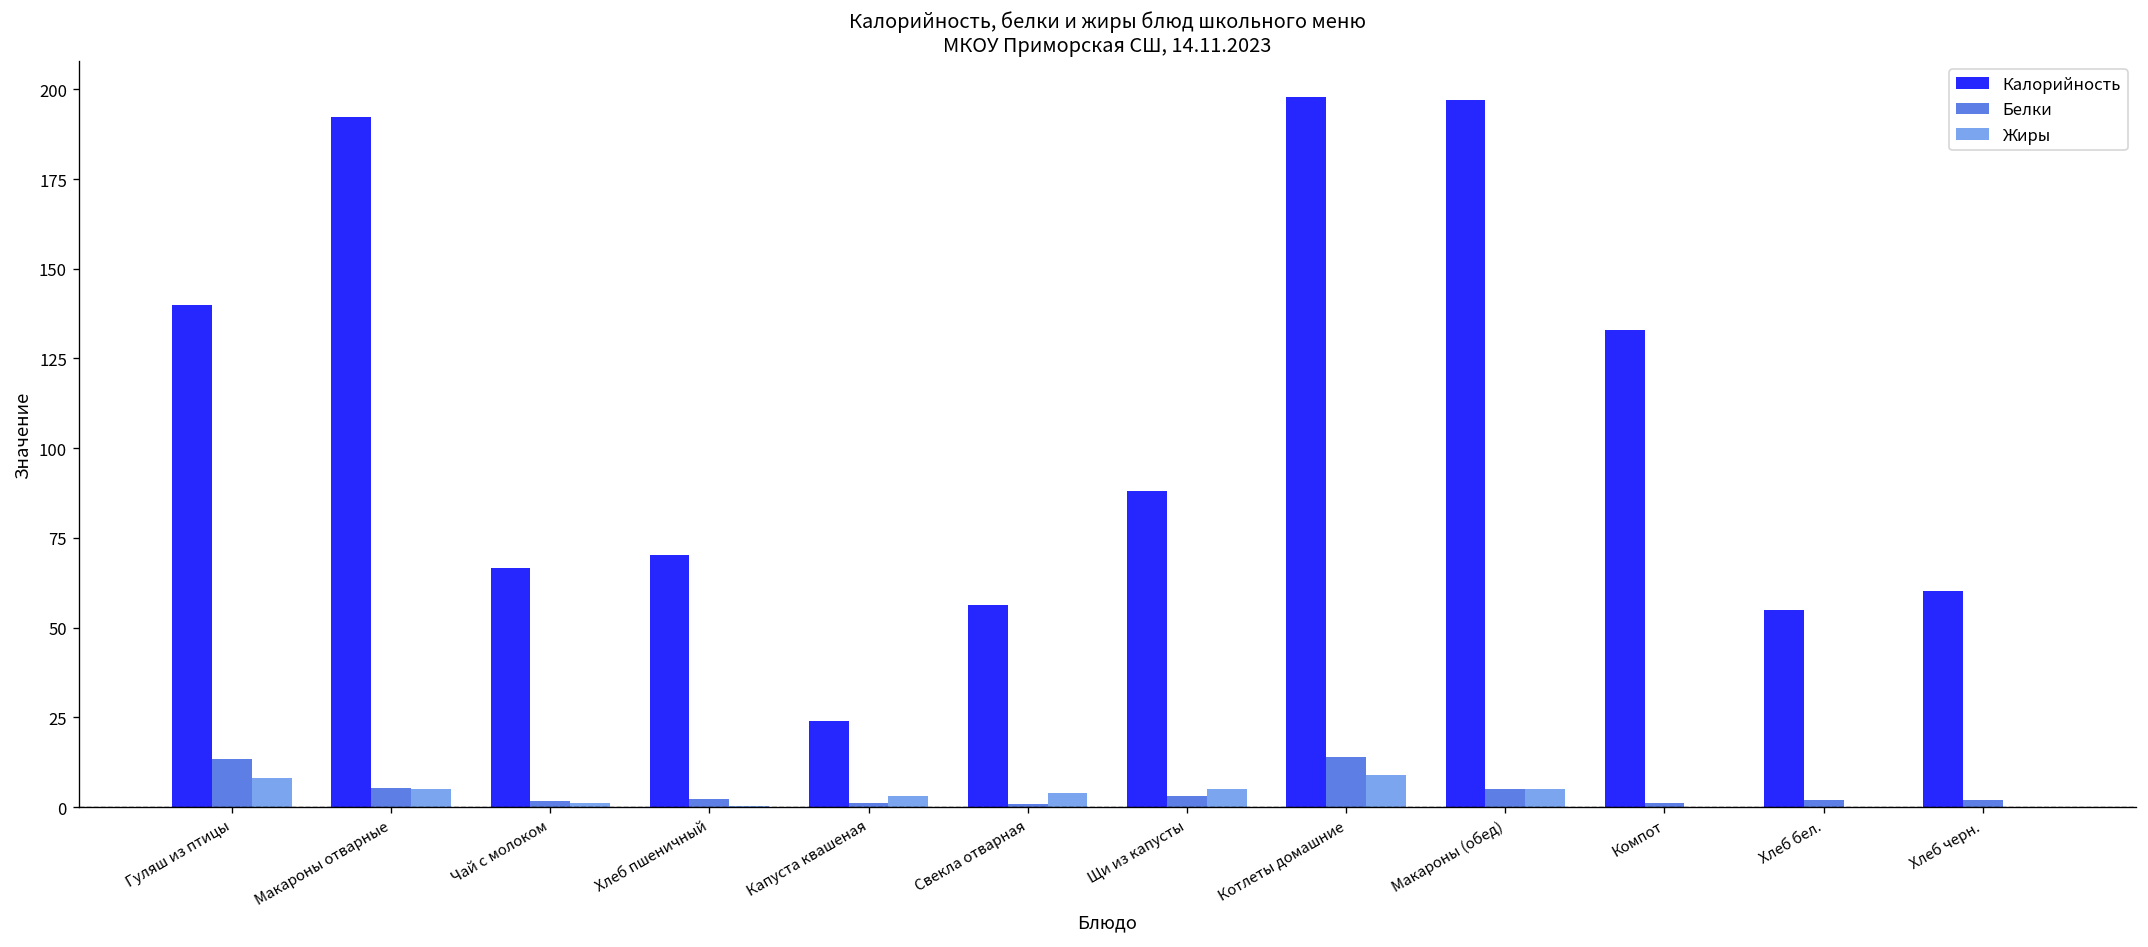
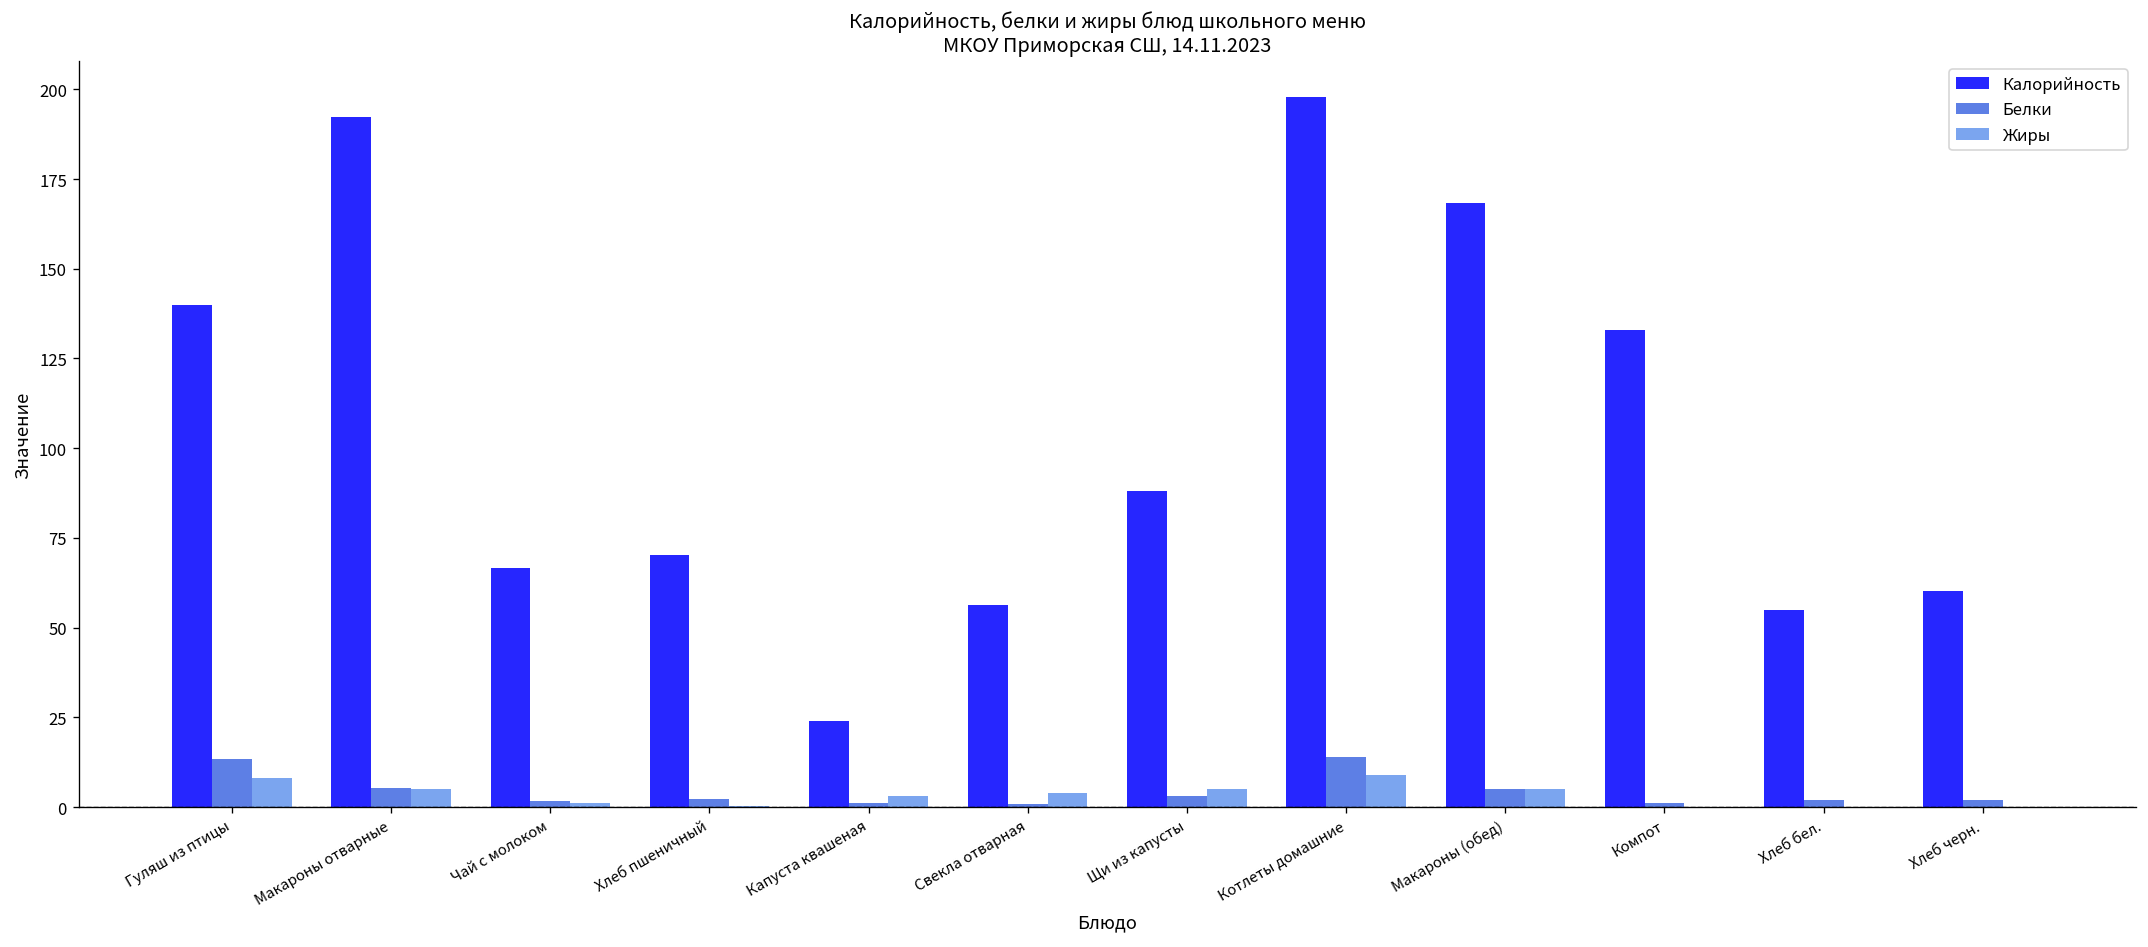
Калорийность, Макароны (обед): 197 -> 168
